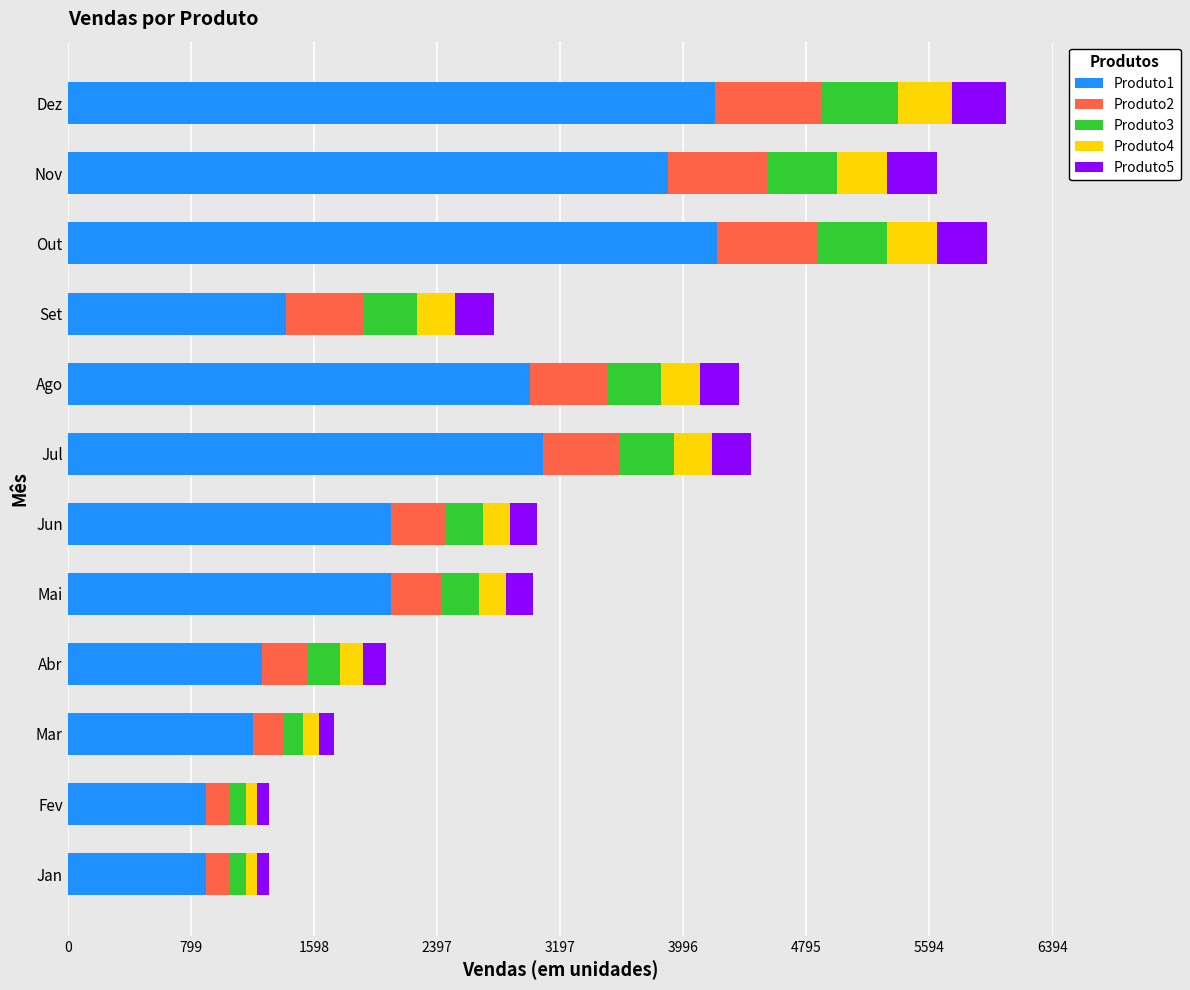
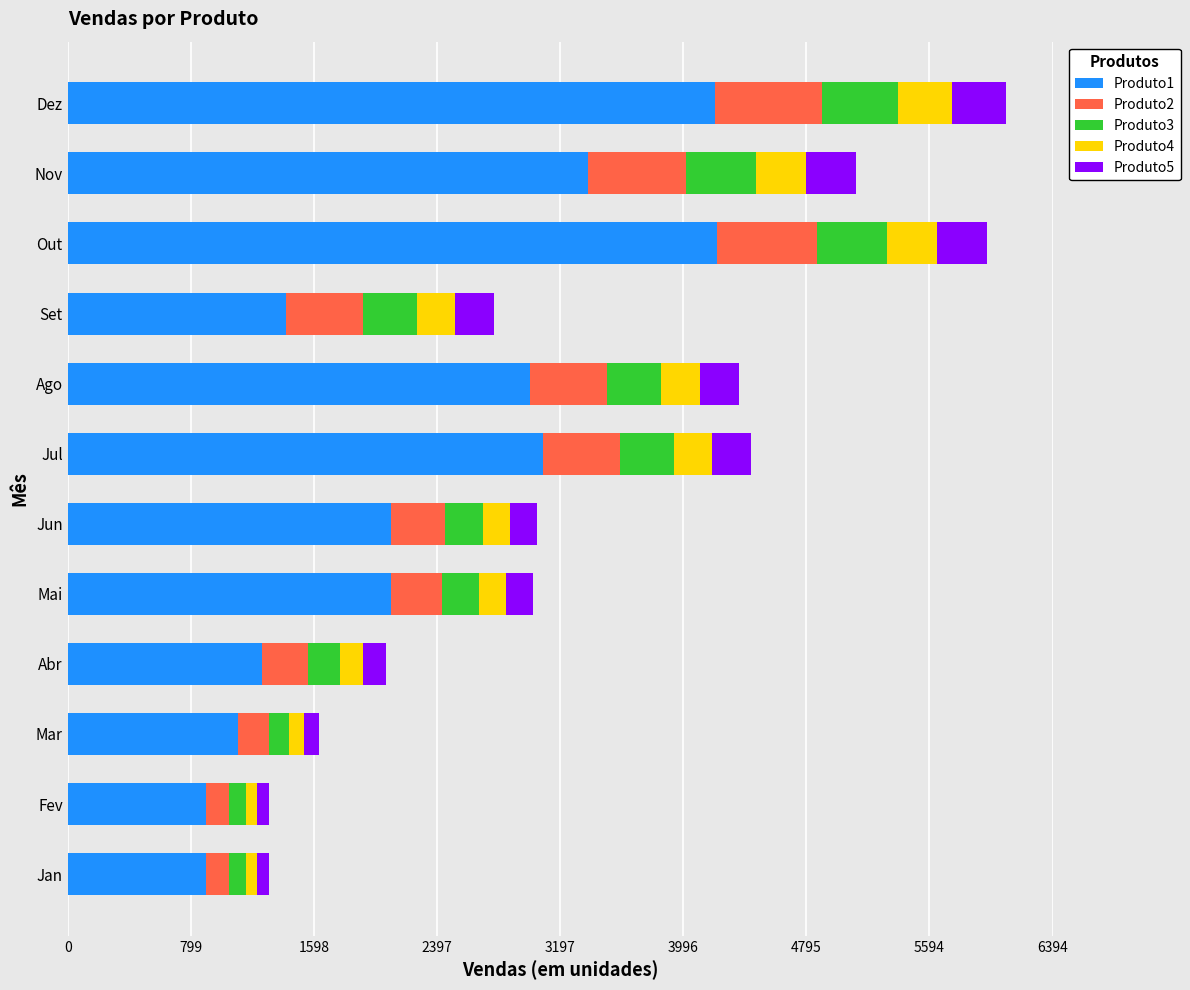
Produto1, Nov: 3900 -> 3380
Produto1, Mar: 1200 -> 1100
